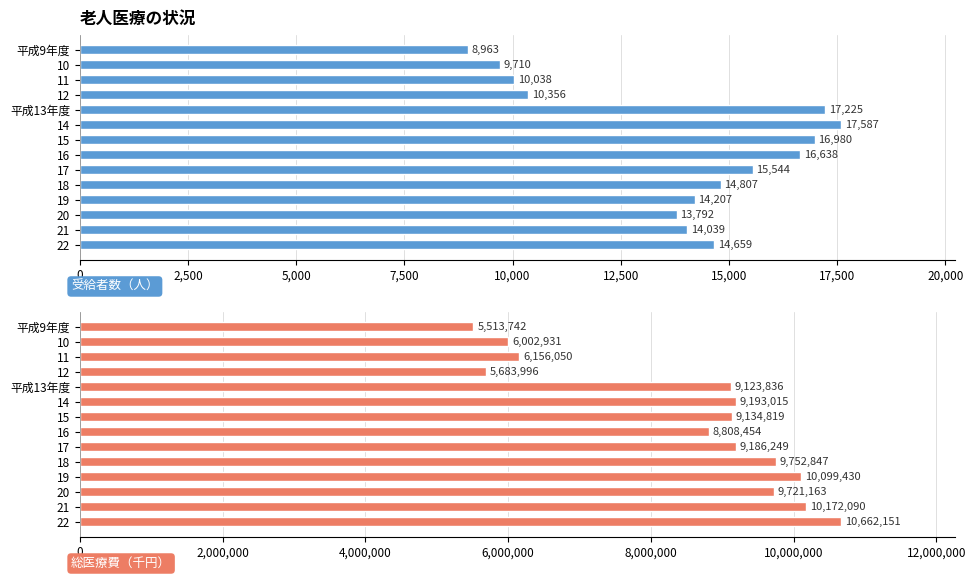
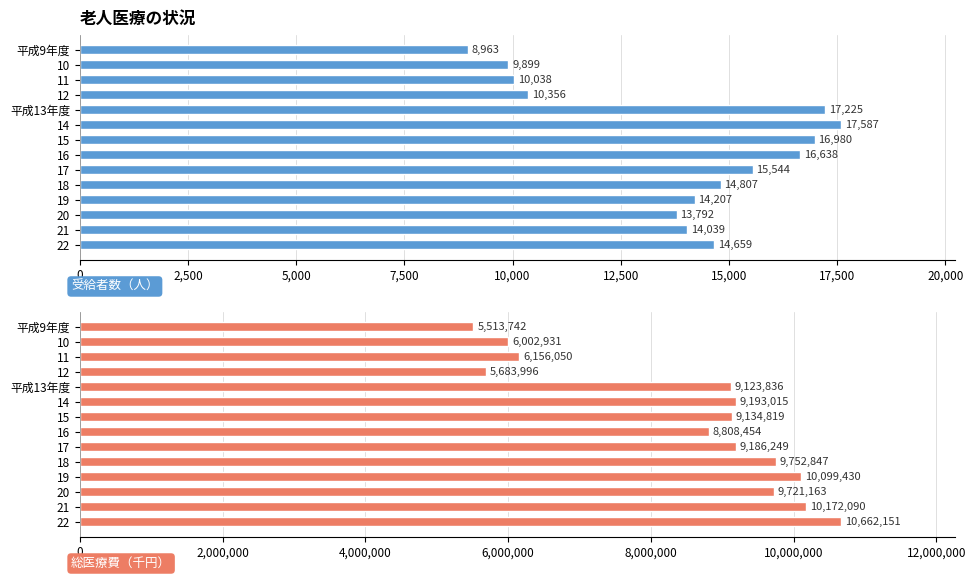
老人医療の状況, 10: 9,710 -> 9,899
